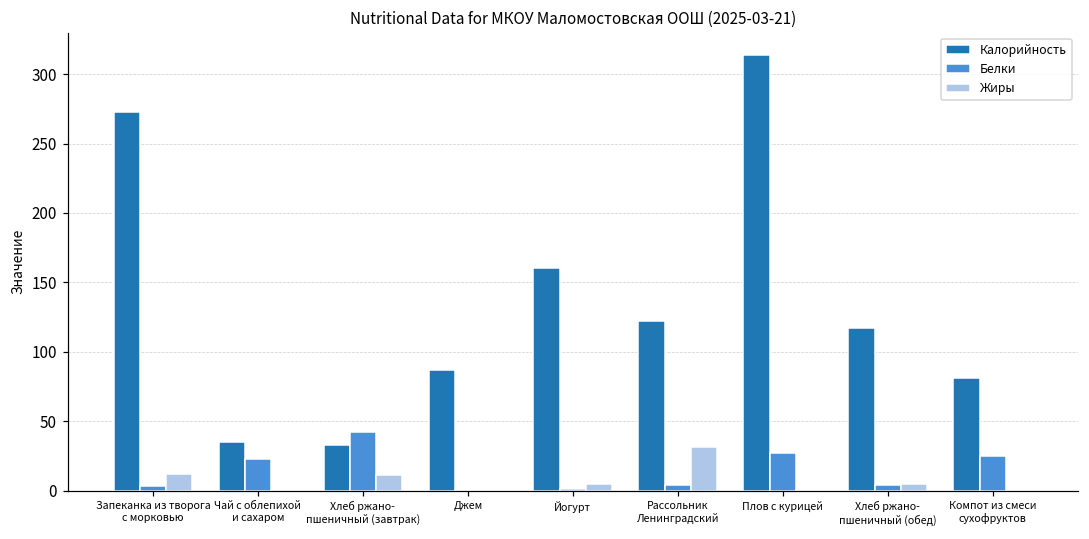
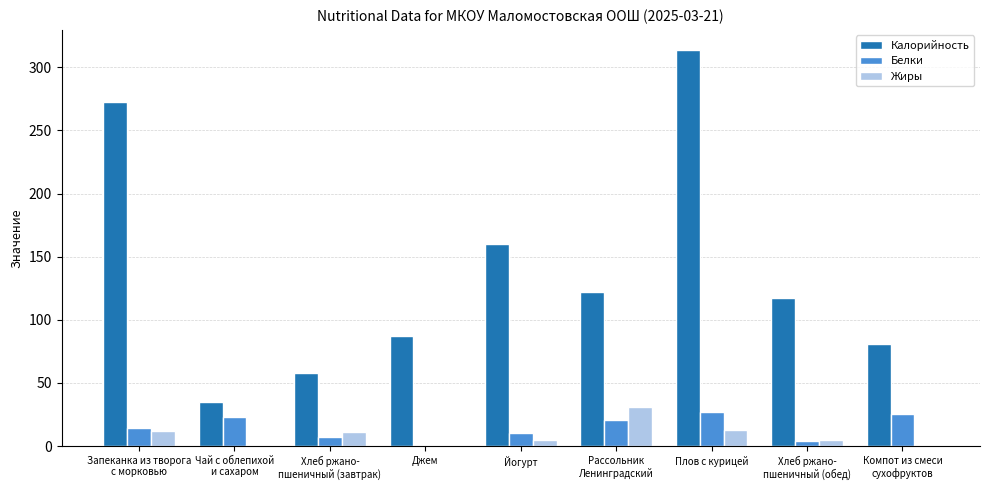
Белки, Запеканка из творога с морковью: 3 -> 14
Калорийность, Хлеб ржано- пшеничный (завтрак): 33 -> 58
Белки, Хлеб ржано- пшеничный (завтрак): 42 -> 7
Белки, Йогурт: 1 -> 11
Белки, Рассольник Ленинградский: 4 -> 21
Жиры, Плов с курицей: 1 -> 13
